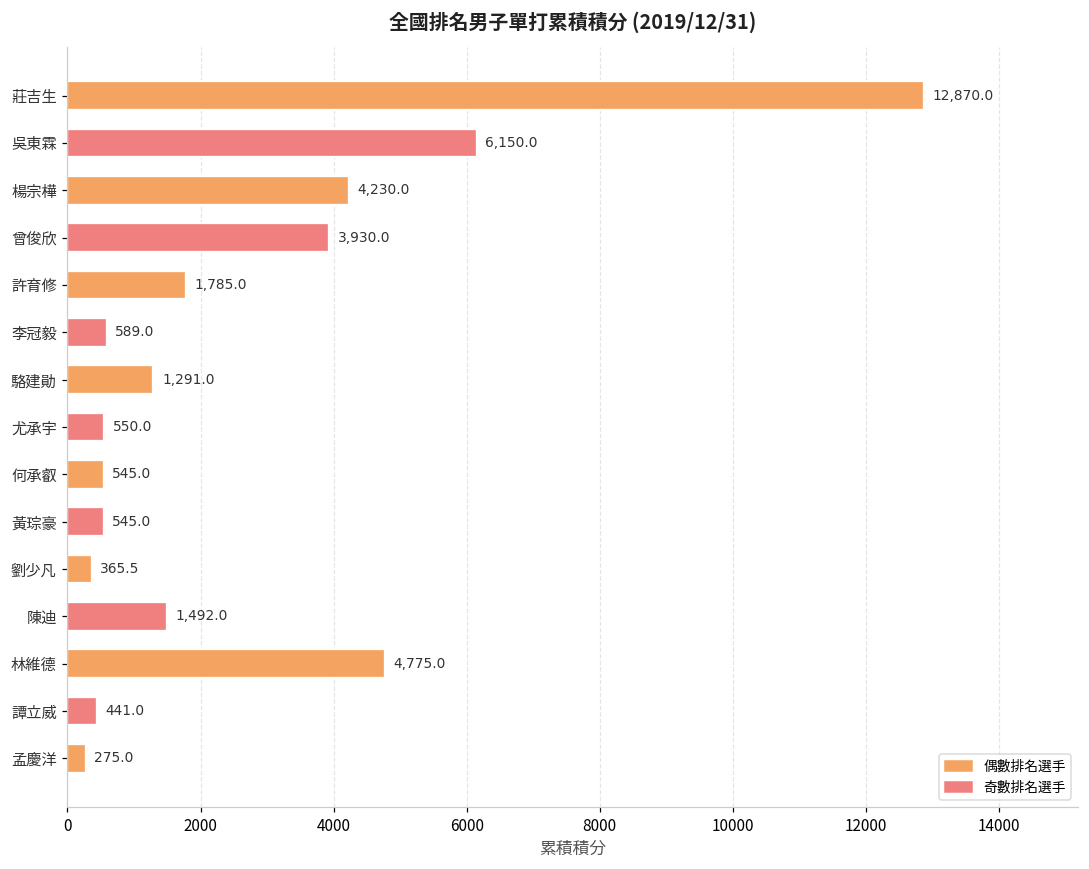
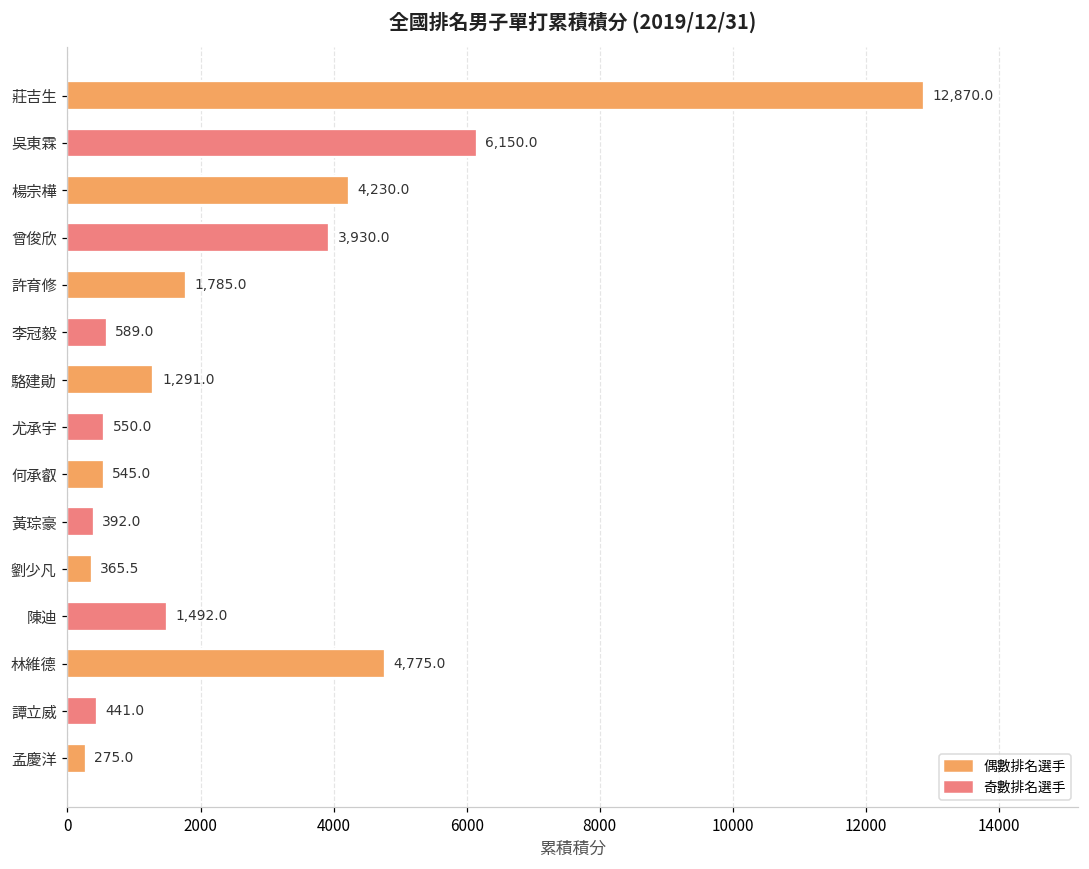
黃琮豪: 545.0 -> 392.0
